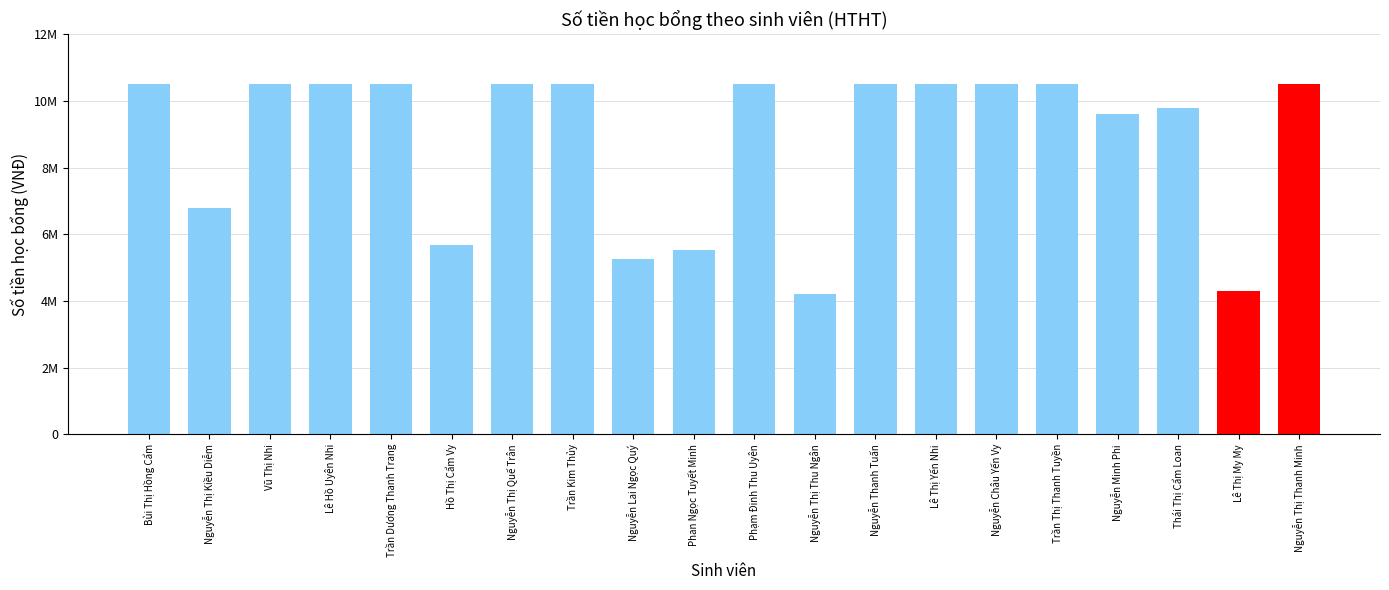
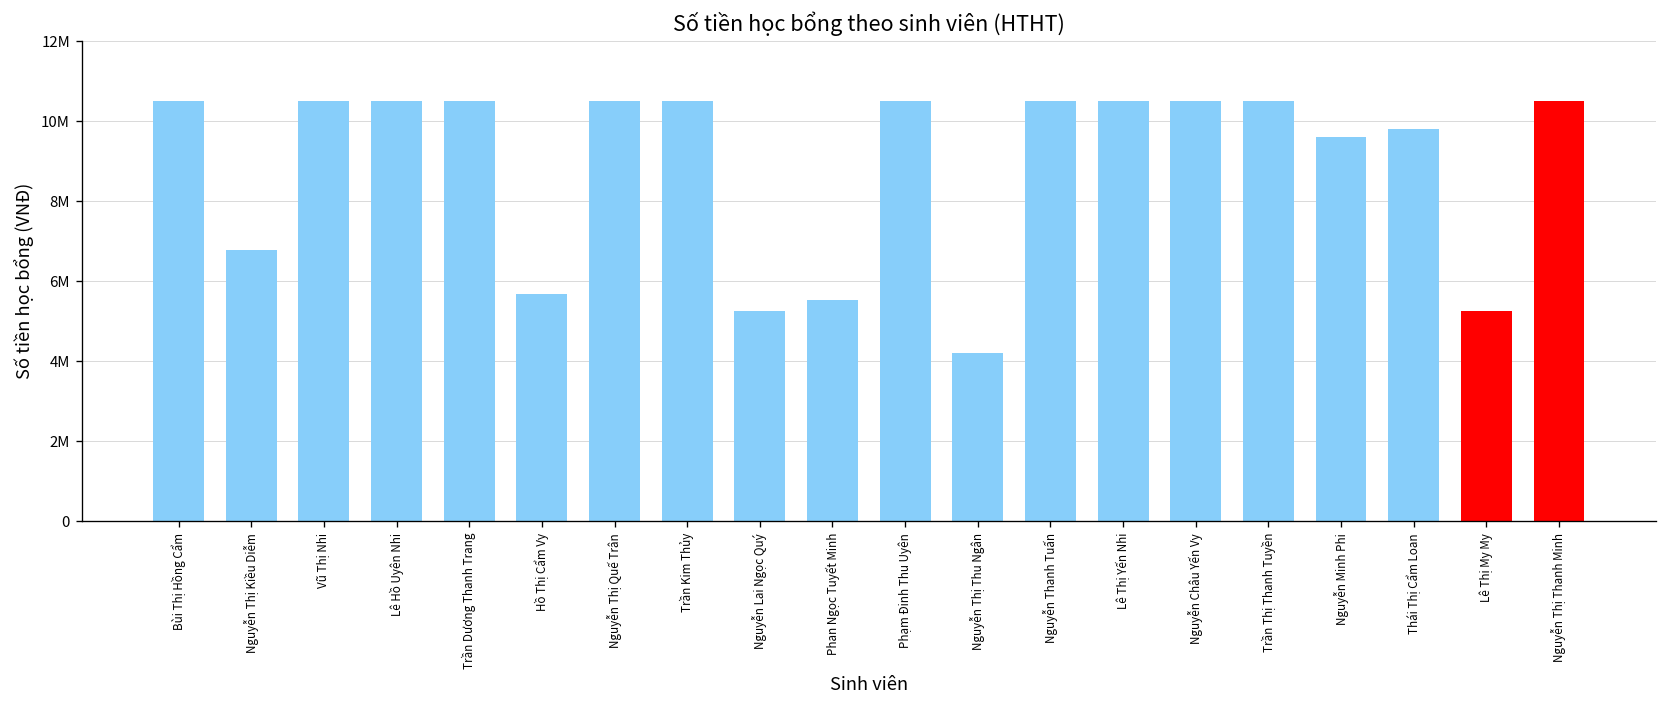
Lê Thị My My: 4300000 -> 5300000
